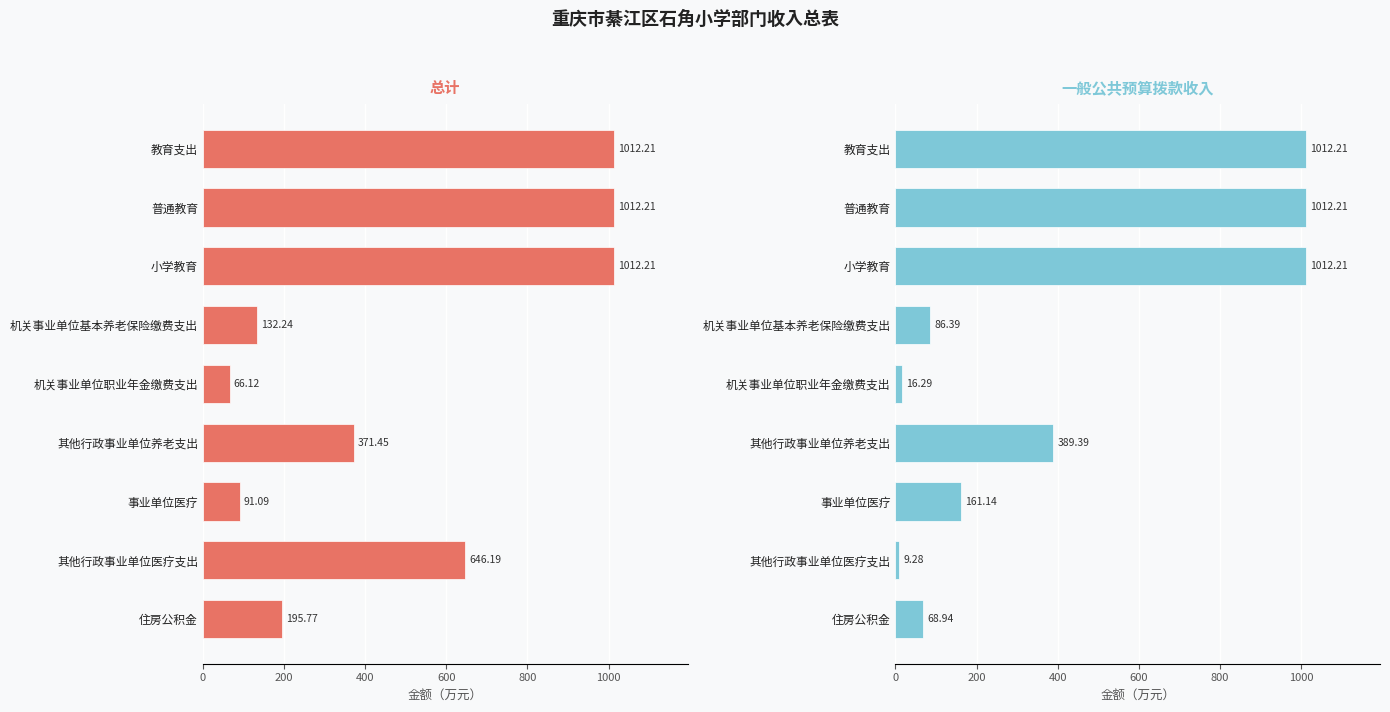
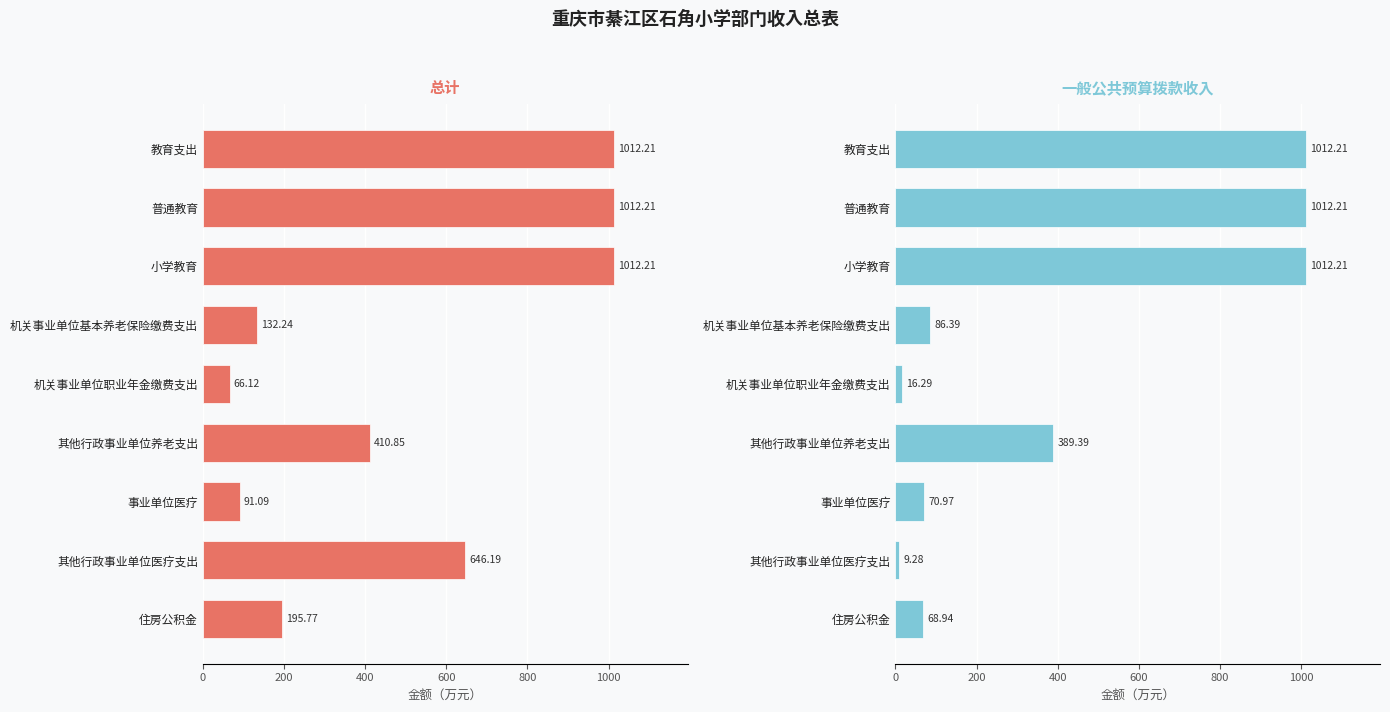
总计, 其他行政事业单位养老支出: 371.45 -> 410.85
一般公共预算拨款收入, 事业单位医疗: 161.14 -> 70.97
